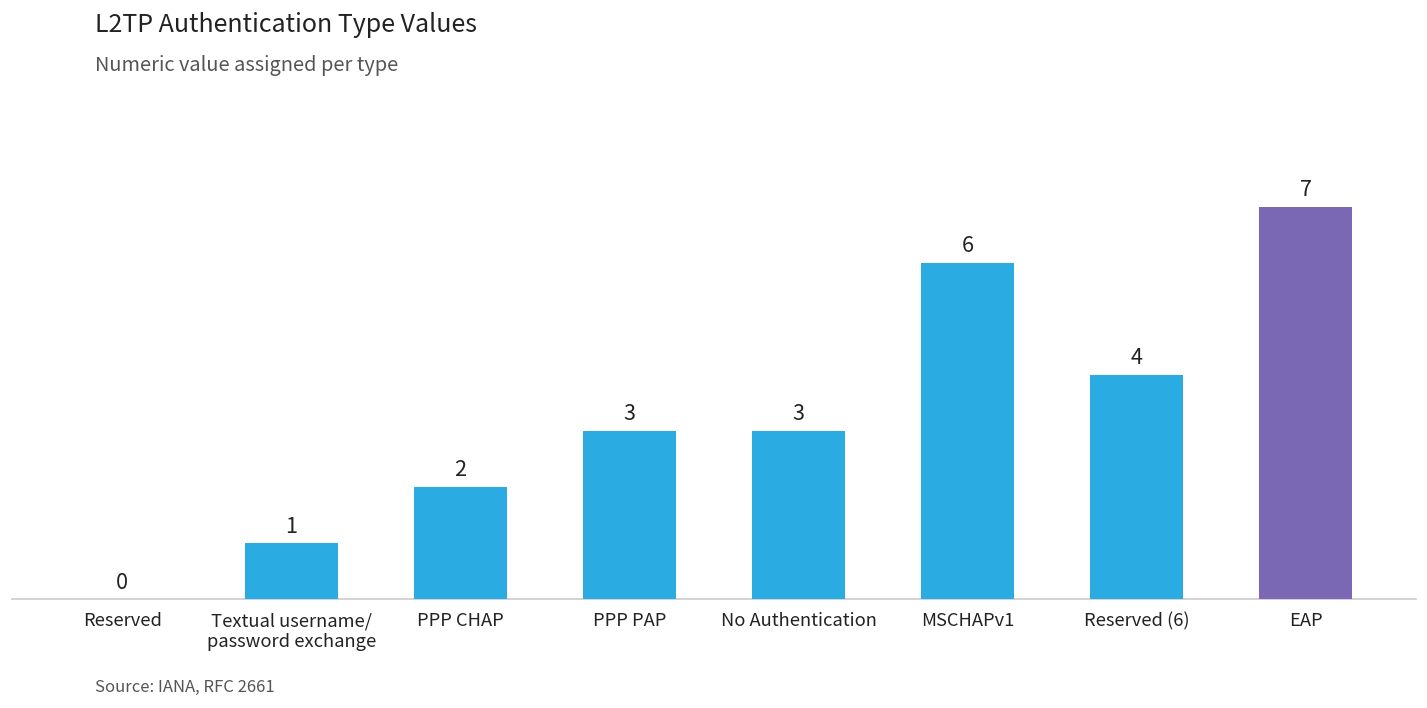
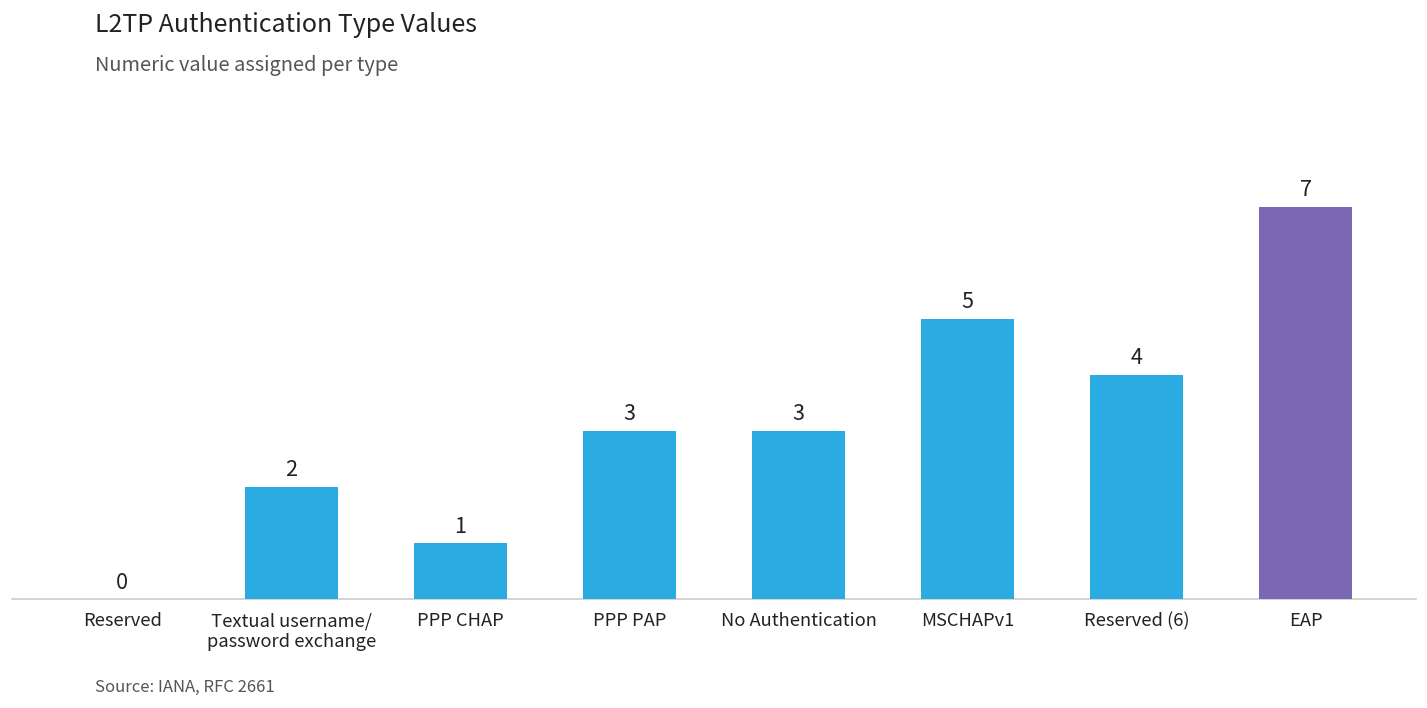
Textual username/ password exchange: 1 -> 2
PPP CHAP: 2 -> 1
MSCHAPv1: 6 -> 5
